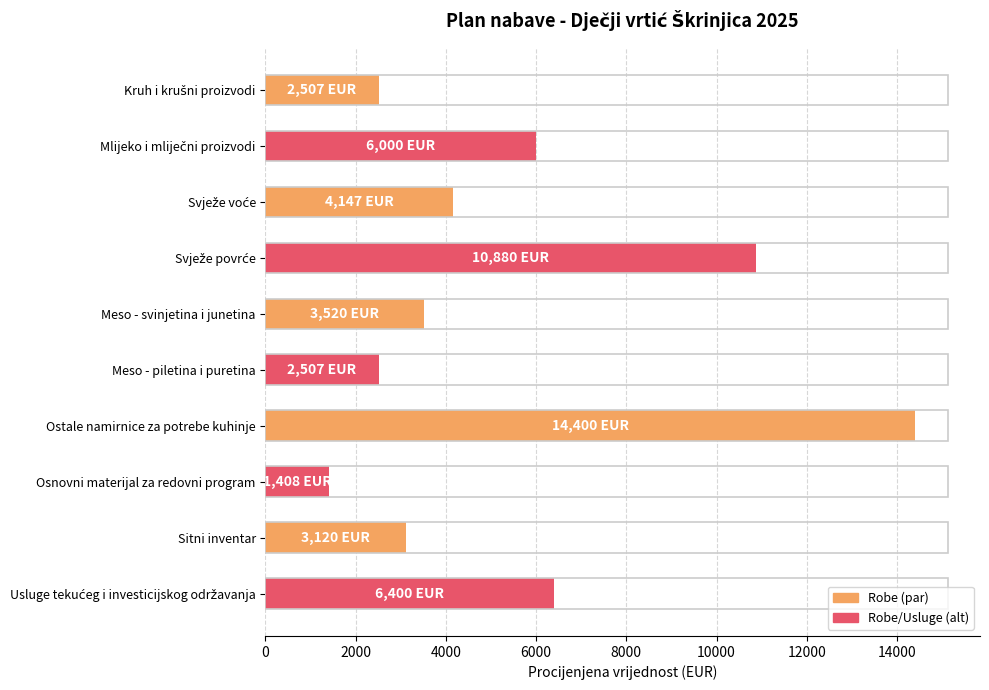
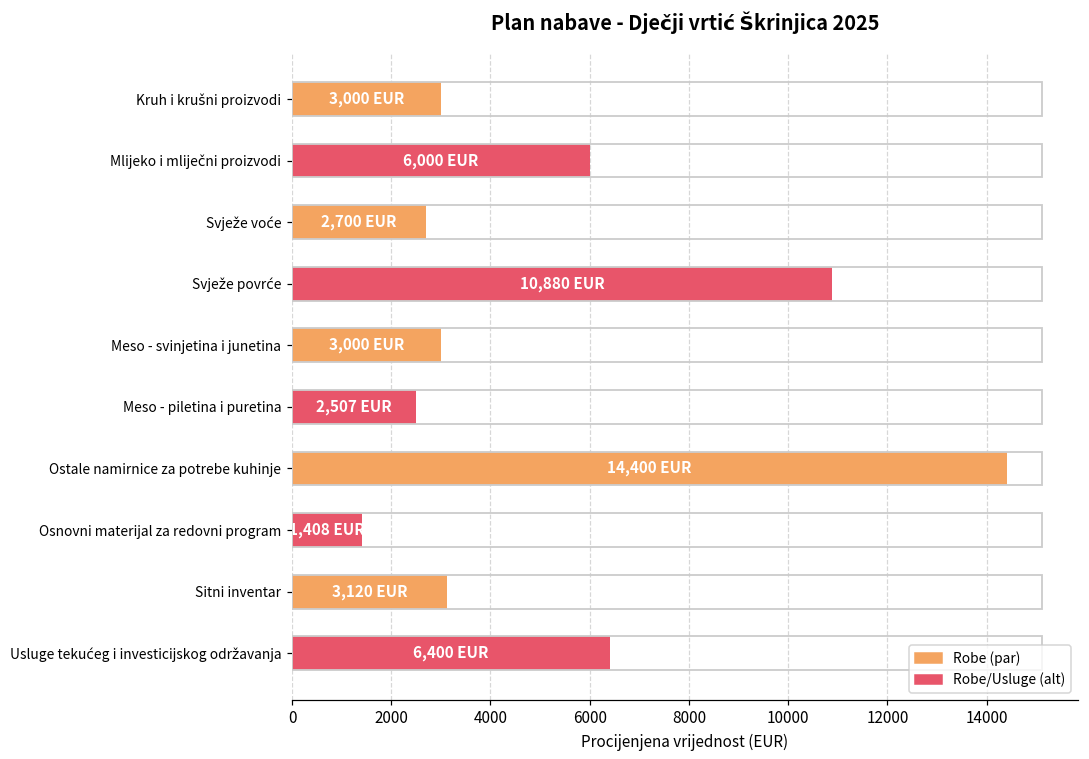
Kruh i krušni proizvodi: 2,507 -> 3,000
Svježe voće: 4,147 -> 2,700
Meso - svinjetina i junetina: 3,520 -> 3,000
